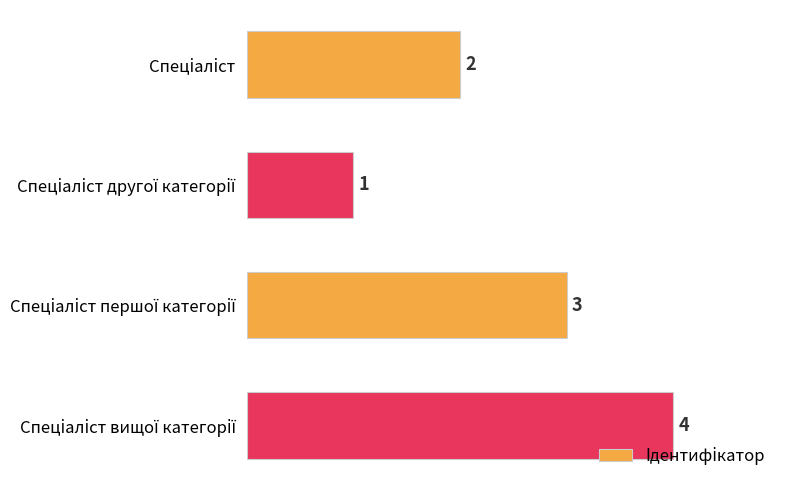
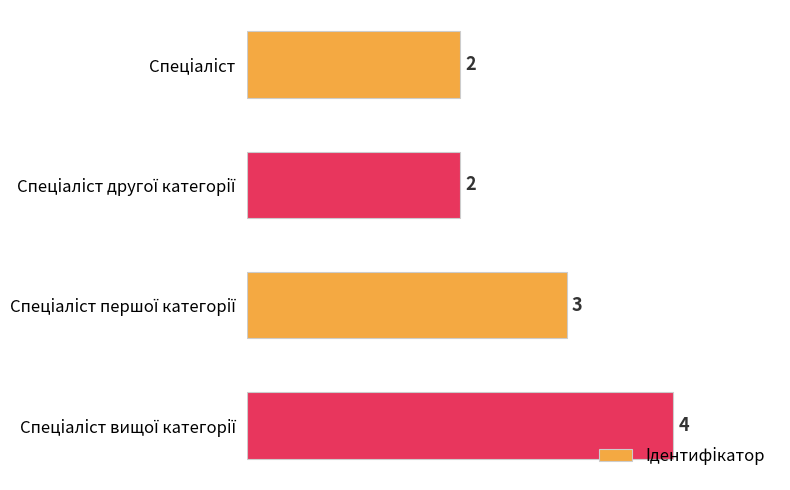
Спеціаліст другої категорії: 1 -> 2
